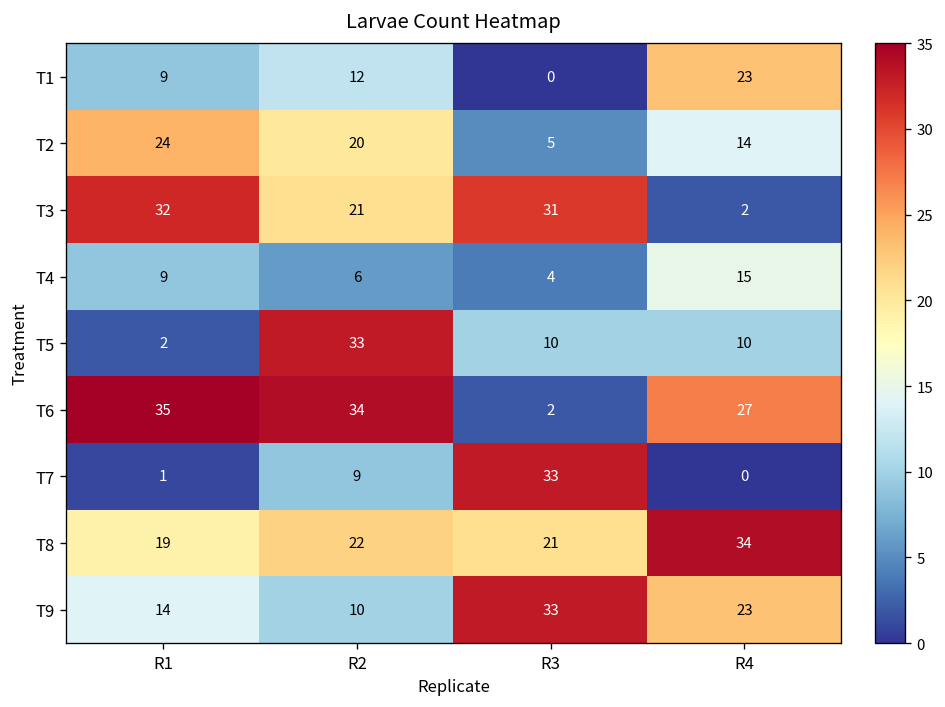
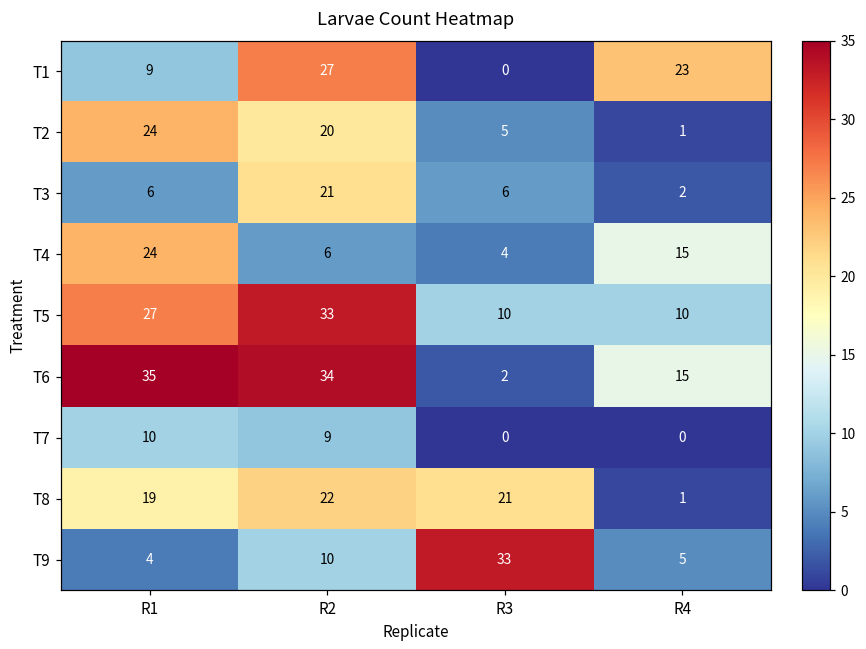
T1, R2: 12 -> 27
T2, R4: 14 -> 1
T3, R1: 32 -> 6
T3, R3: 31 -> 6
T4, R1: 9 -> 24
T5, R1: 2 -> 27
T6, R4: 27 -> 15
T7, R1: 1 -> 10
T7, R3: 33 -> 0
T8, R4: 34 -> 1
T9, R1: 14 -> 4
T9, R4: 23 -> 5
